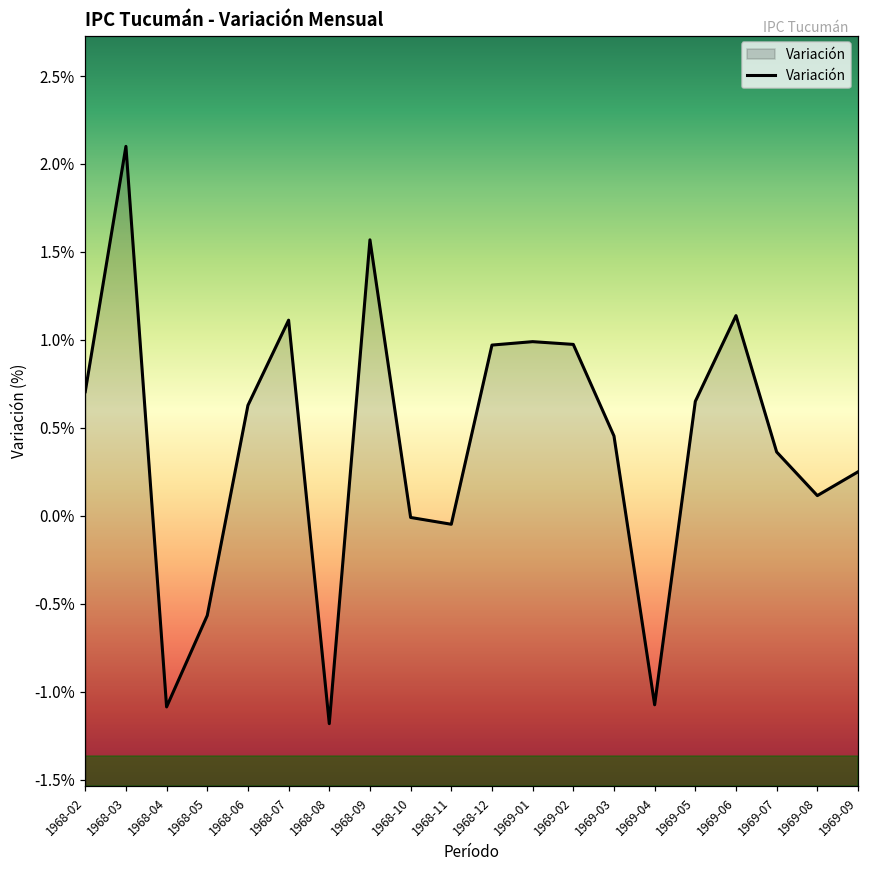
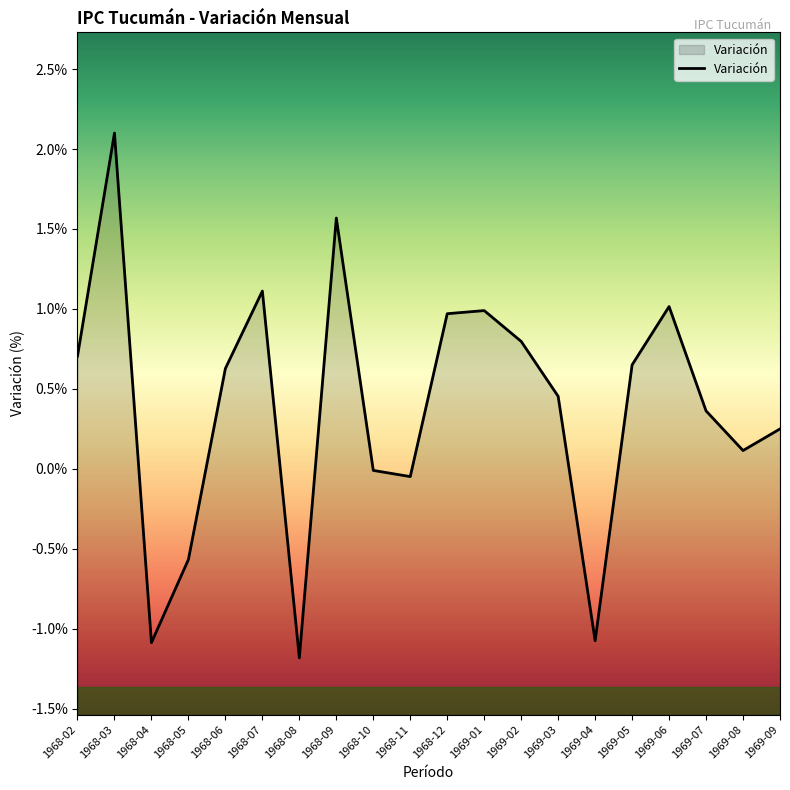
1969-02: 0.97% -> 0.80%
1969-06: 1.14% -> 1.01%
